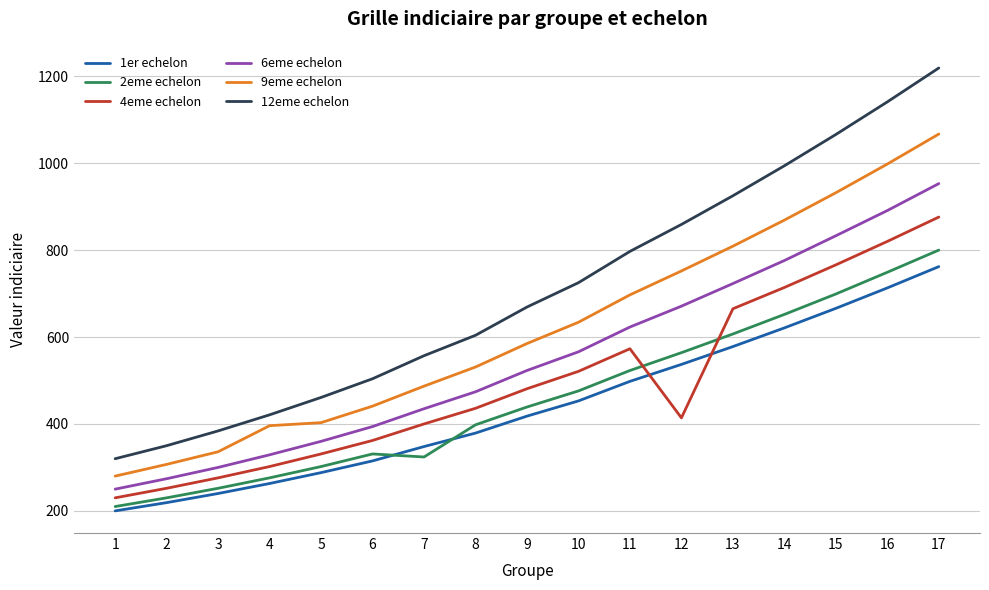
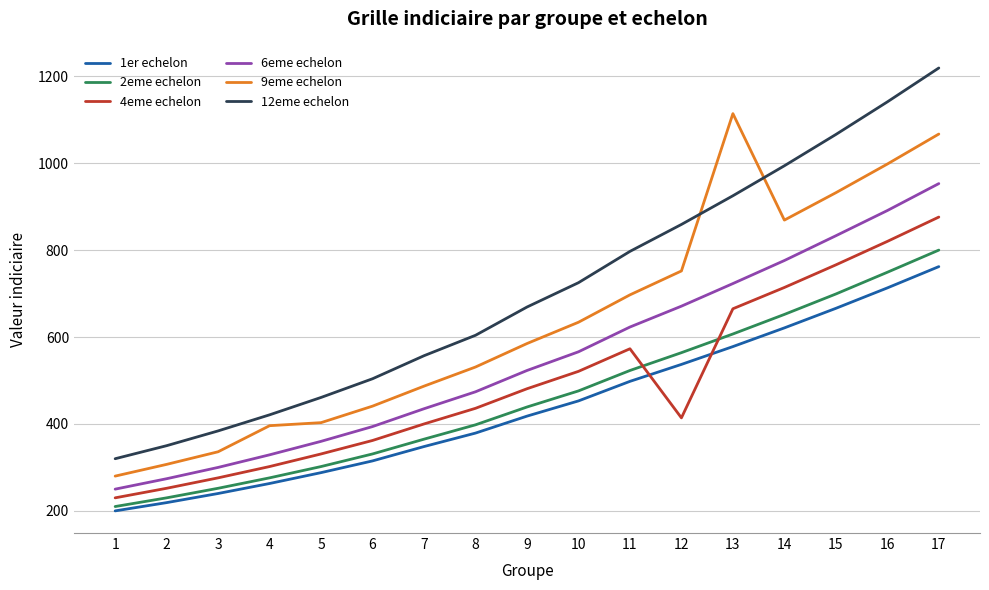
2eme echelon, 7: 320 -> 370
9eme echelon, 13: 810 -> 1110
